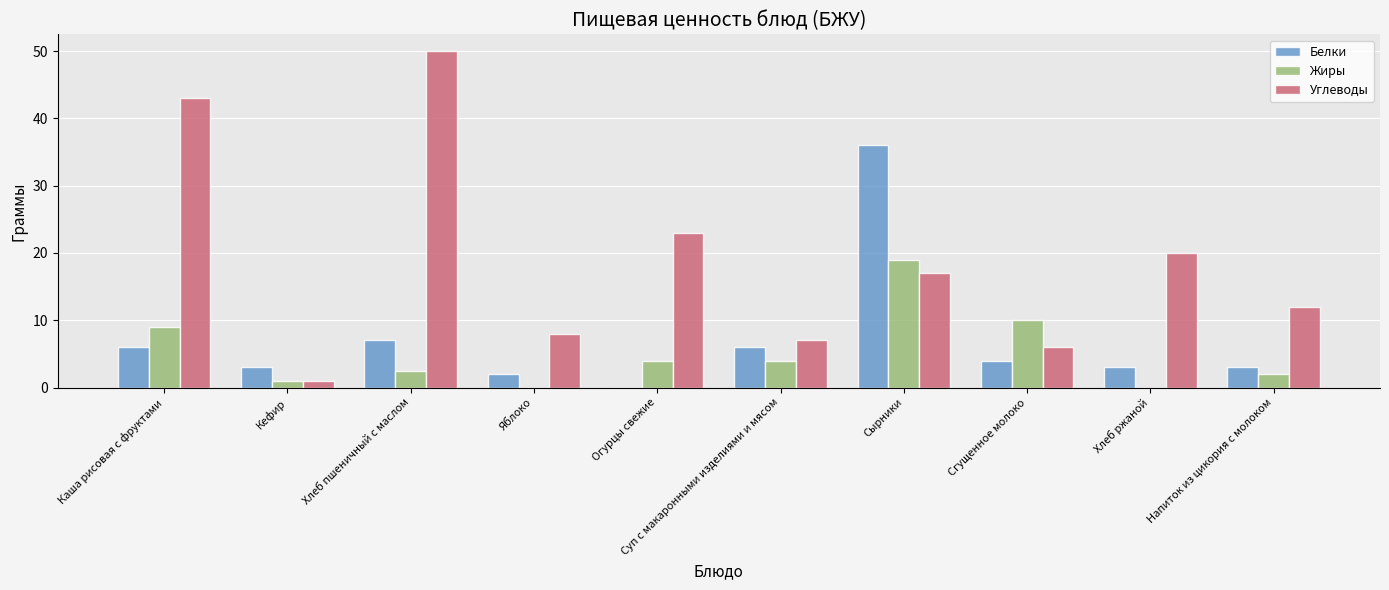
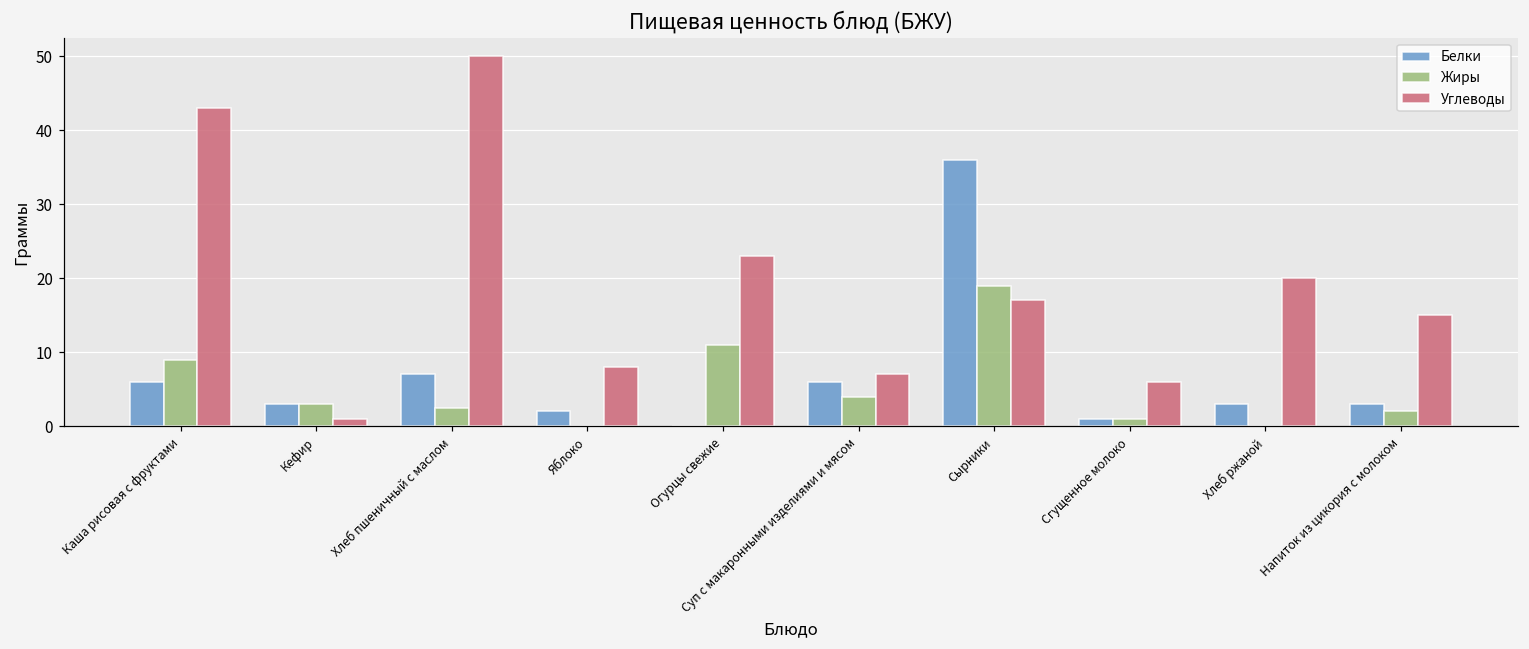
Жиры, Кефир: 1 -> 3
Жиры, Огурцы свежие: 4 -> 11
Белки, Сгущенное молоко: 4 -> 1
Жиры, Сгущенное молоко: 10 -> 1
Углеводы, Напиток из цикория с молоком: 12 -> 15
